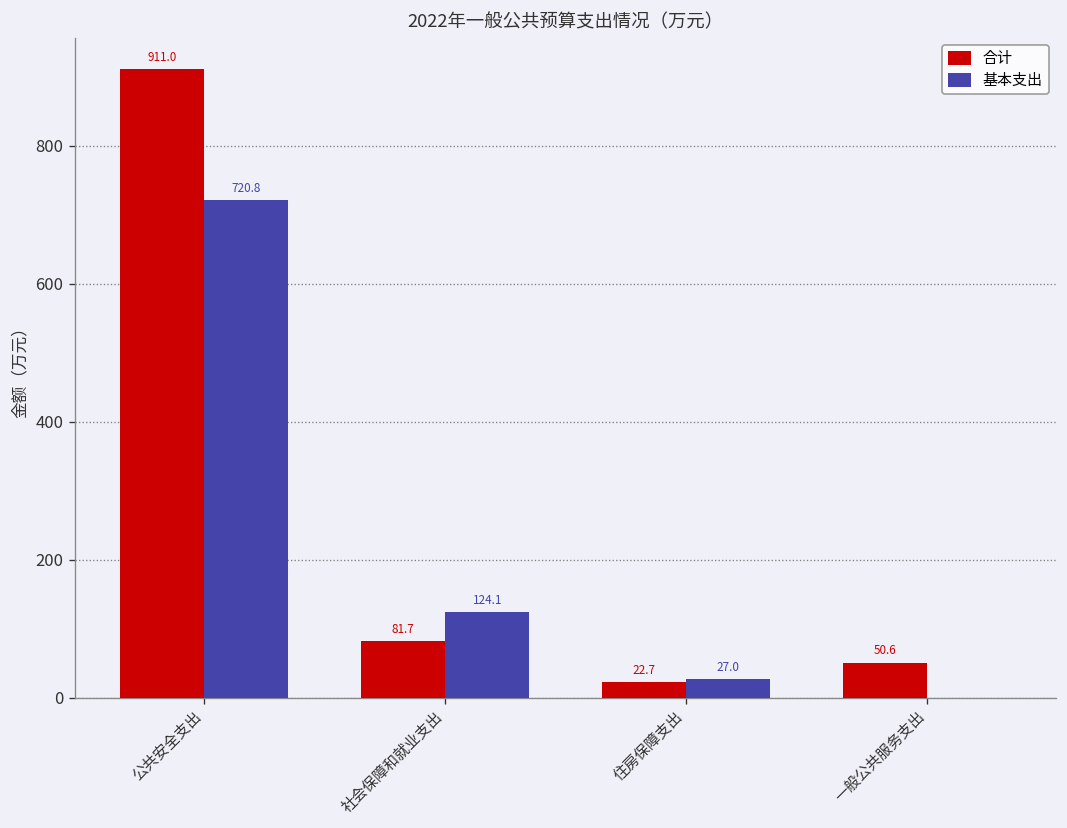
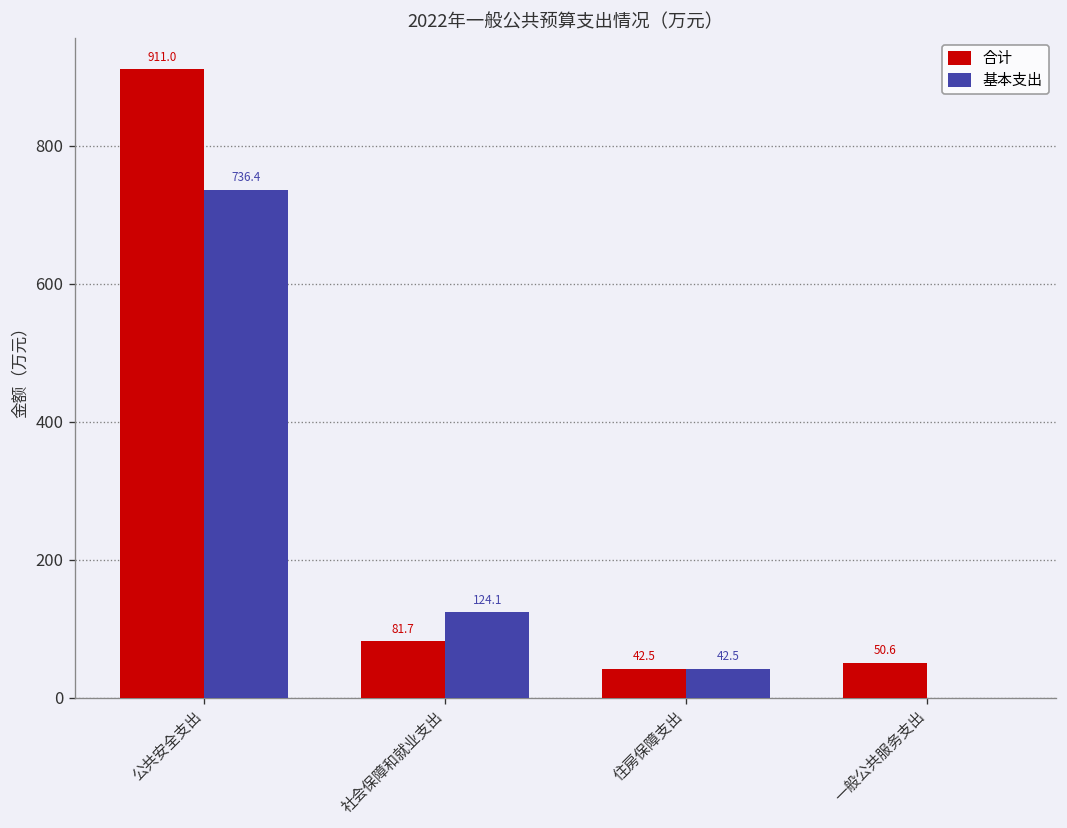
基本支出, 公共安全支出: 720.8 -> 736.4
合计, 住房保障支出: 22.7 -> 42.5
基本支出, 住房保障支出: 27.0 -> 42.5
